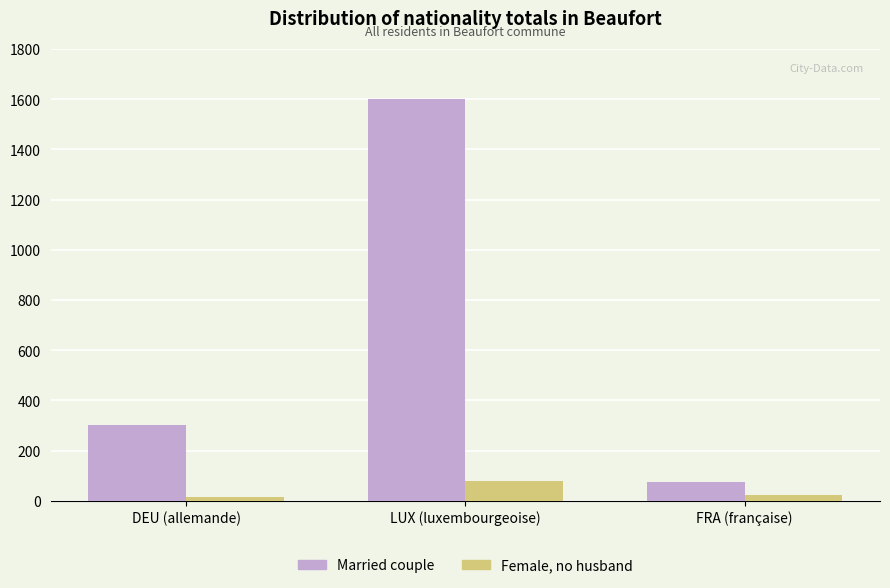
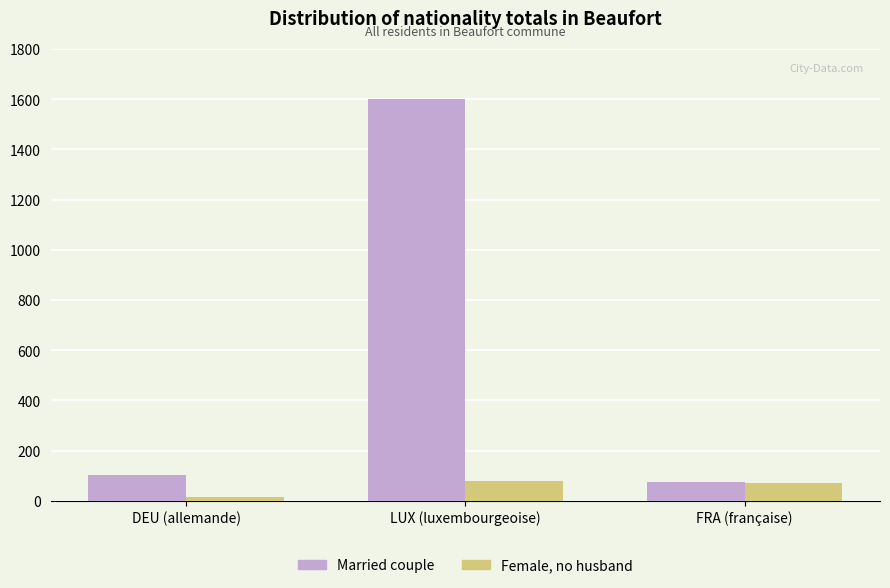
Married couple, DEU (allemande): 300 -> 100
Female, no husband, FRA (française): 20 -> 70
